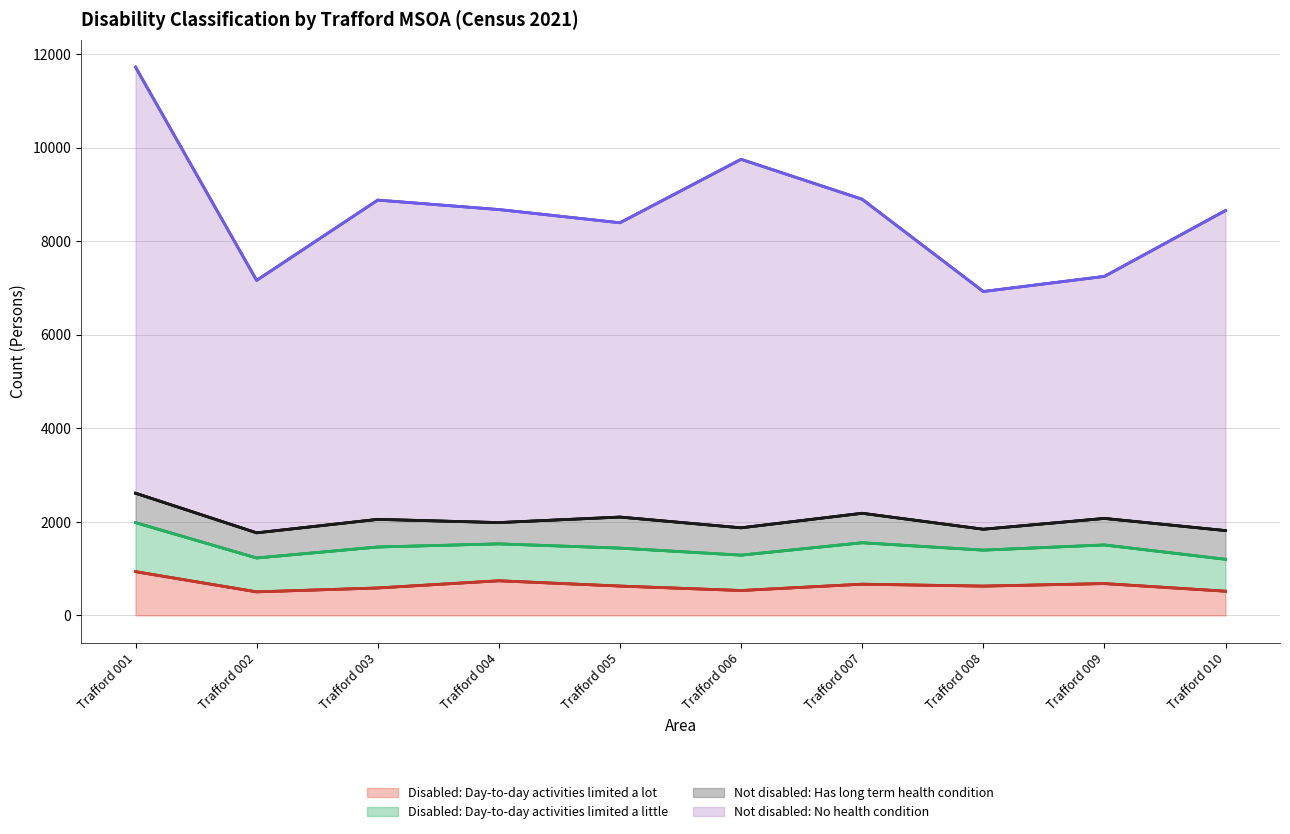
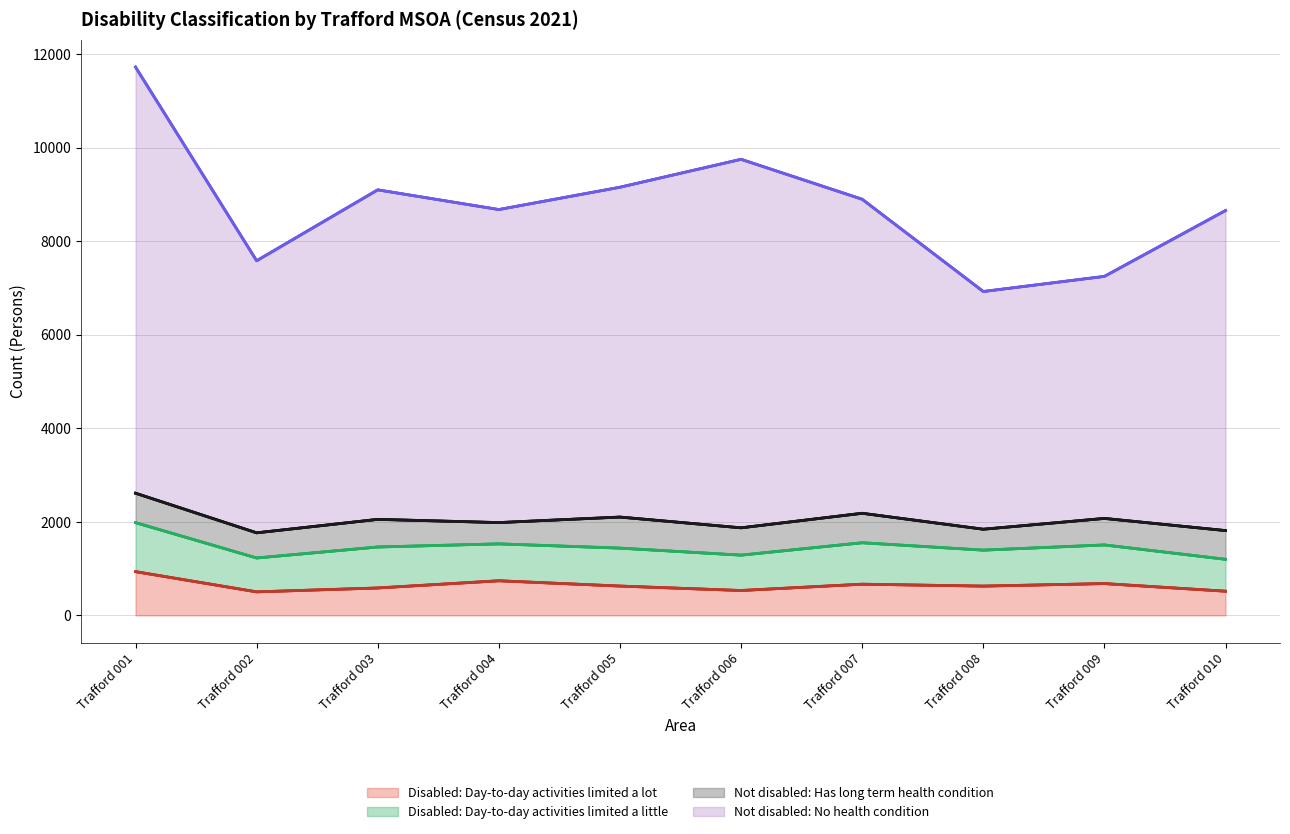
Not disabled: No health condition, Trafford 002: 5400 -> 5800
Not disabled: No health condition, Trafford 003: 6800 -> 7000
Not disabled: No health condition, Trafford 005: 6300 -> 7100
